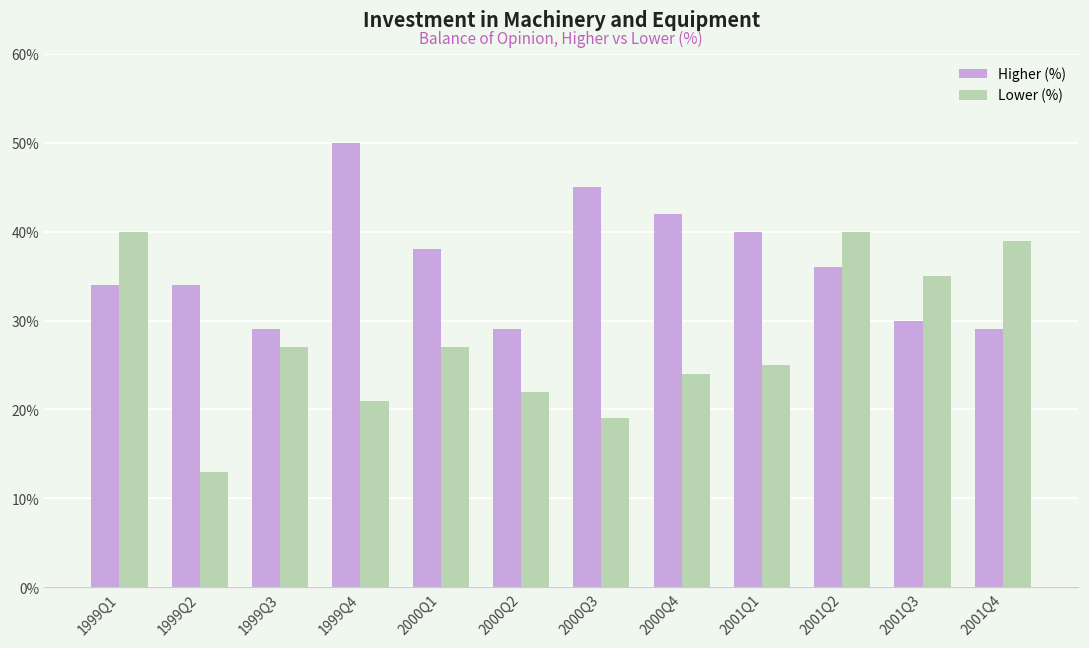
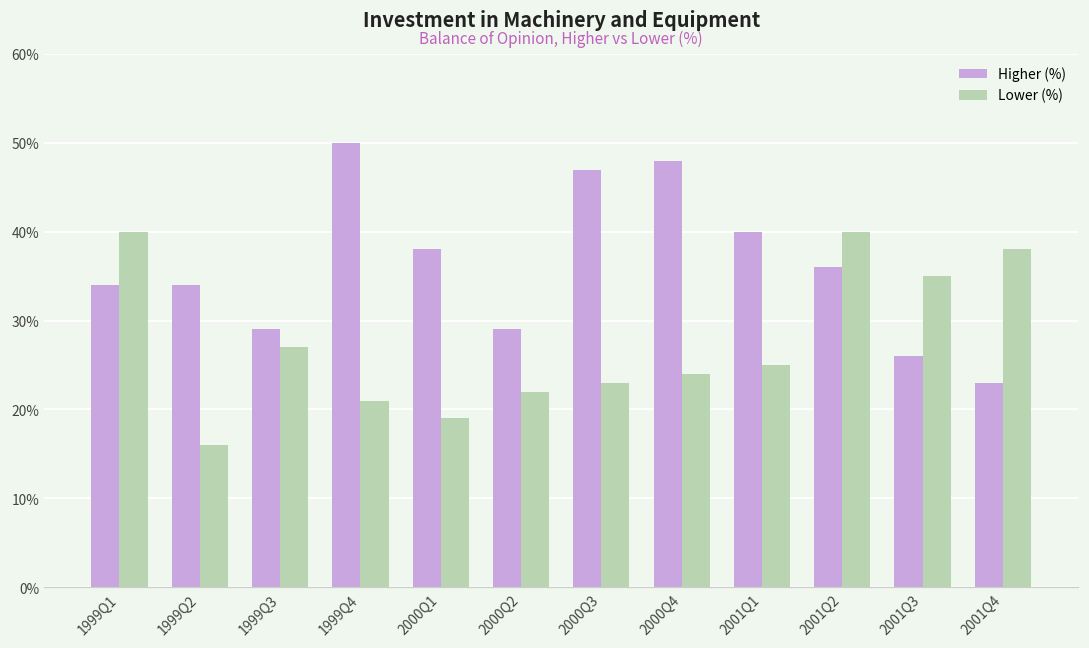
Lower (%), 1999Q2: 13% -> 16%
Lower (%), 2000Q1: 27% -> 19%
Higher (%), 2000Q3: 45% -> 47%
Lower (%), 2000Q3: 19% -> 23%
Higher (%), 2000Q4: 42% -> 48%
Higher (%), 2001Q3: 30% -> 26%
Higher (%), 2001Q4: 29% -> 23%
Lower (%), 2001Q4: 39% -> 38%
